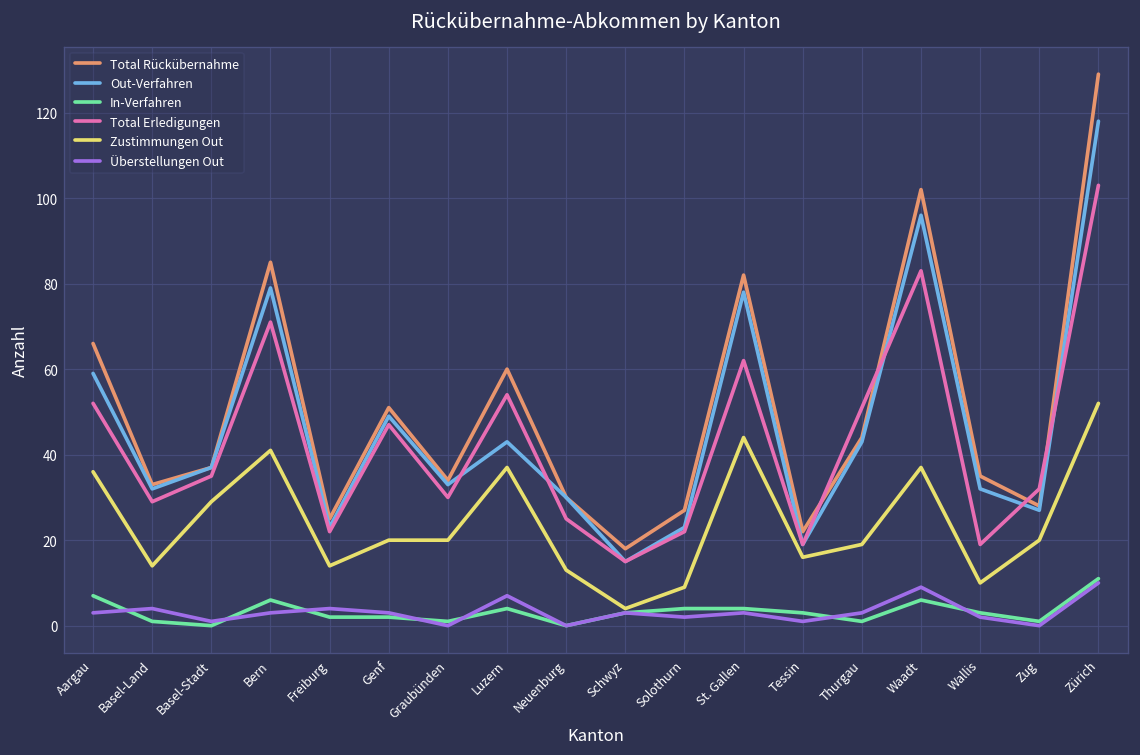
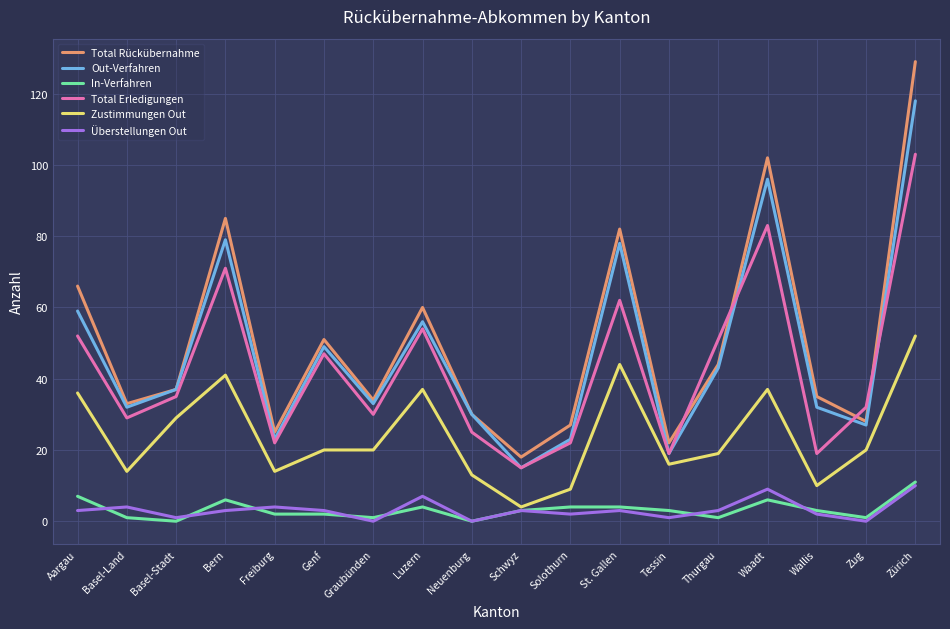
Out-Verfahren, Luzern: 43 -> 56
